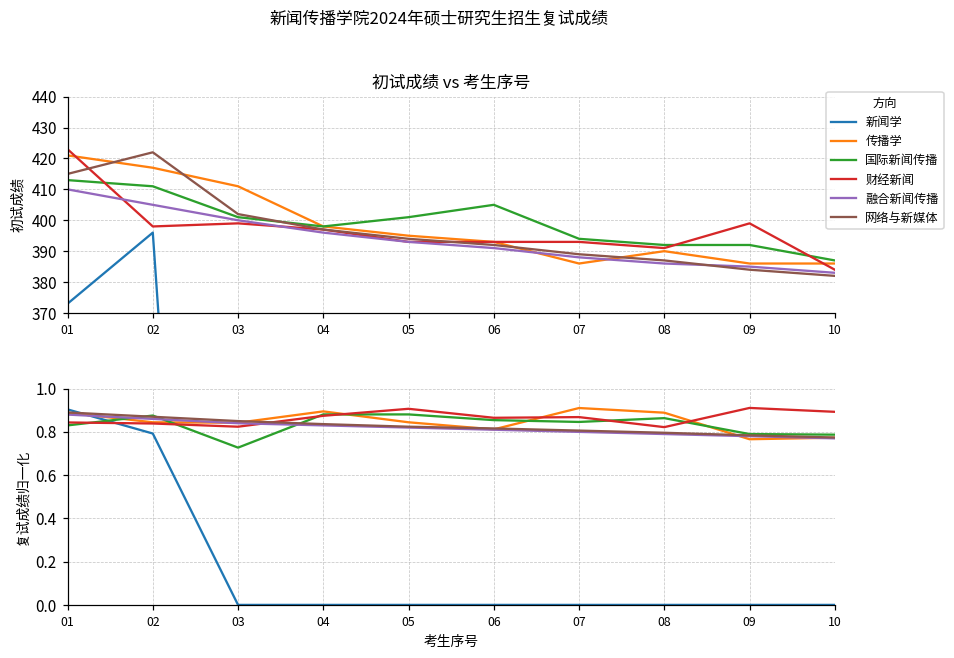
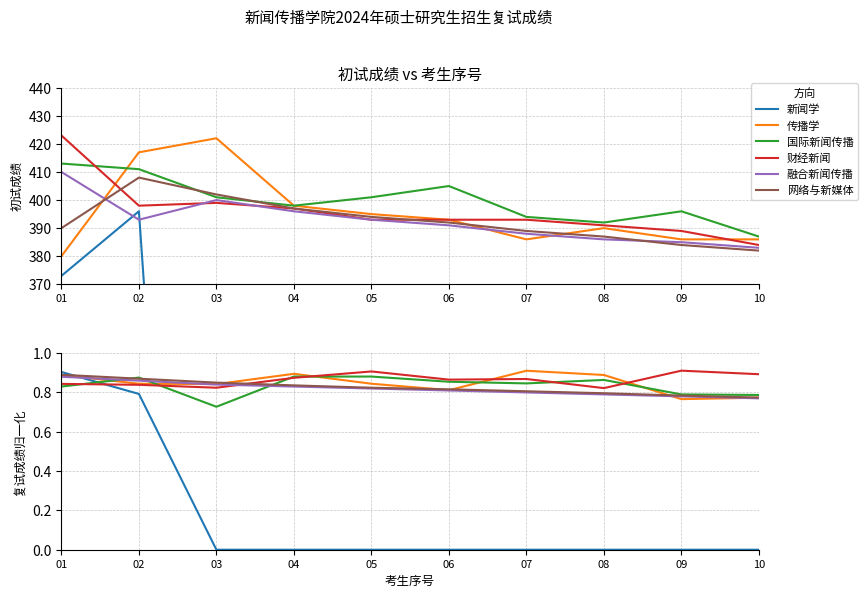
初试成绩 vs 考生序号, 传播学, 01: 421 -> 380
初试成绩 vs 考生序号, 网络与新媒体, 01: 415 -> 390
初试成绩 vs 考生序号, 融合新闻传播, 02: 405 -> 393
初试成绩 vs 考生序号, 网络与新媒体, 02: 422 -> 408
初试成绩 vs 考生序号, 传播学, 03: 411 -> 422
初试成绩 vs 考生序号, 国际新闻传播, 09: 392 -> 396
初试成绩 vs 考生序号, 财经新闻, 09: 399 -> 389
